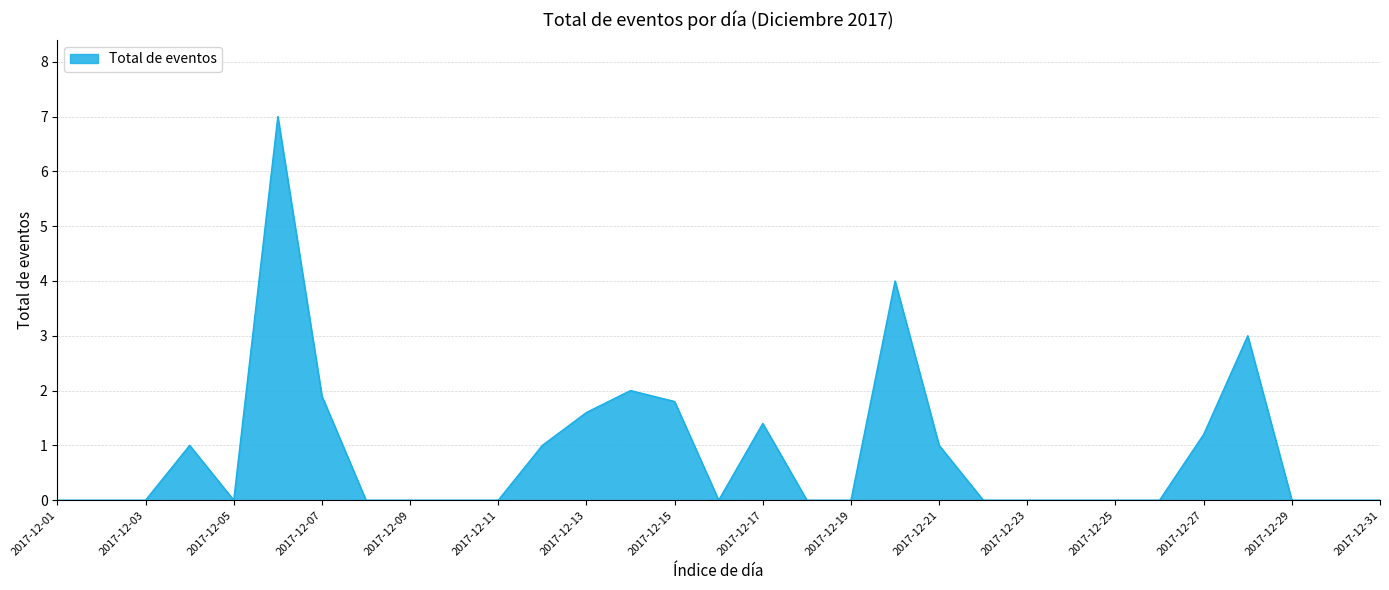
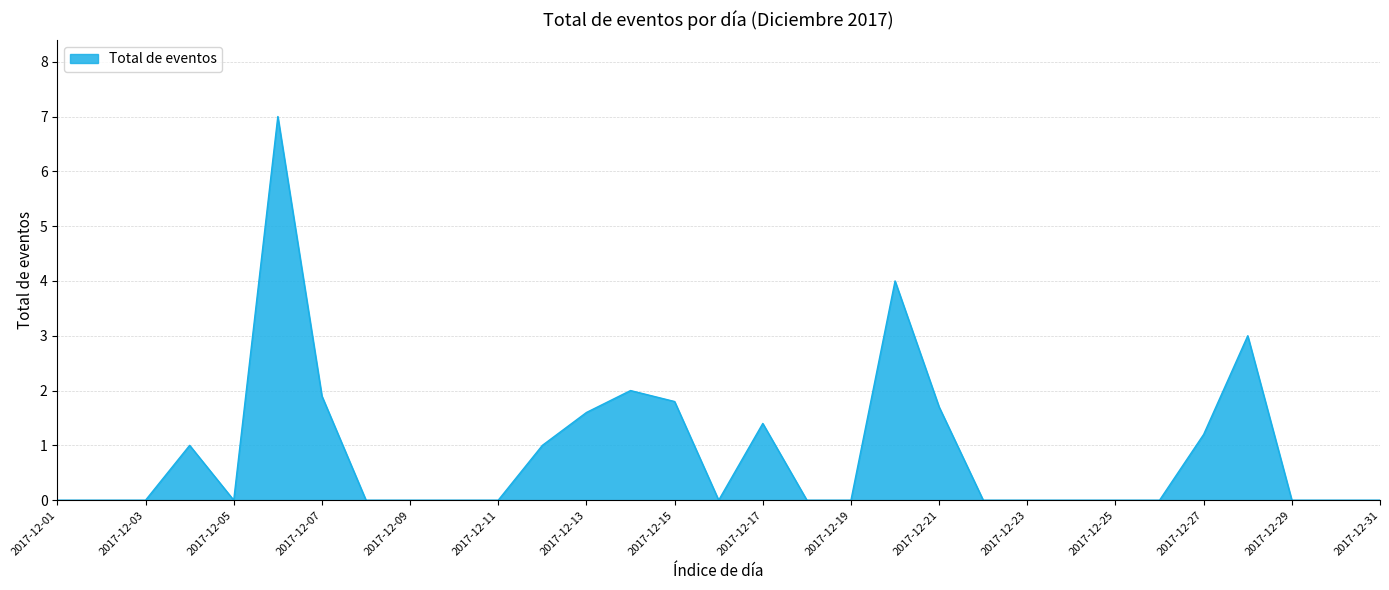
2017-12-21: 1.0 -> 1.7
